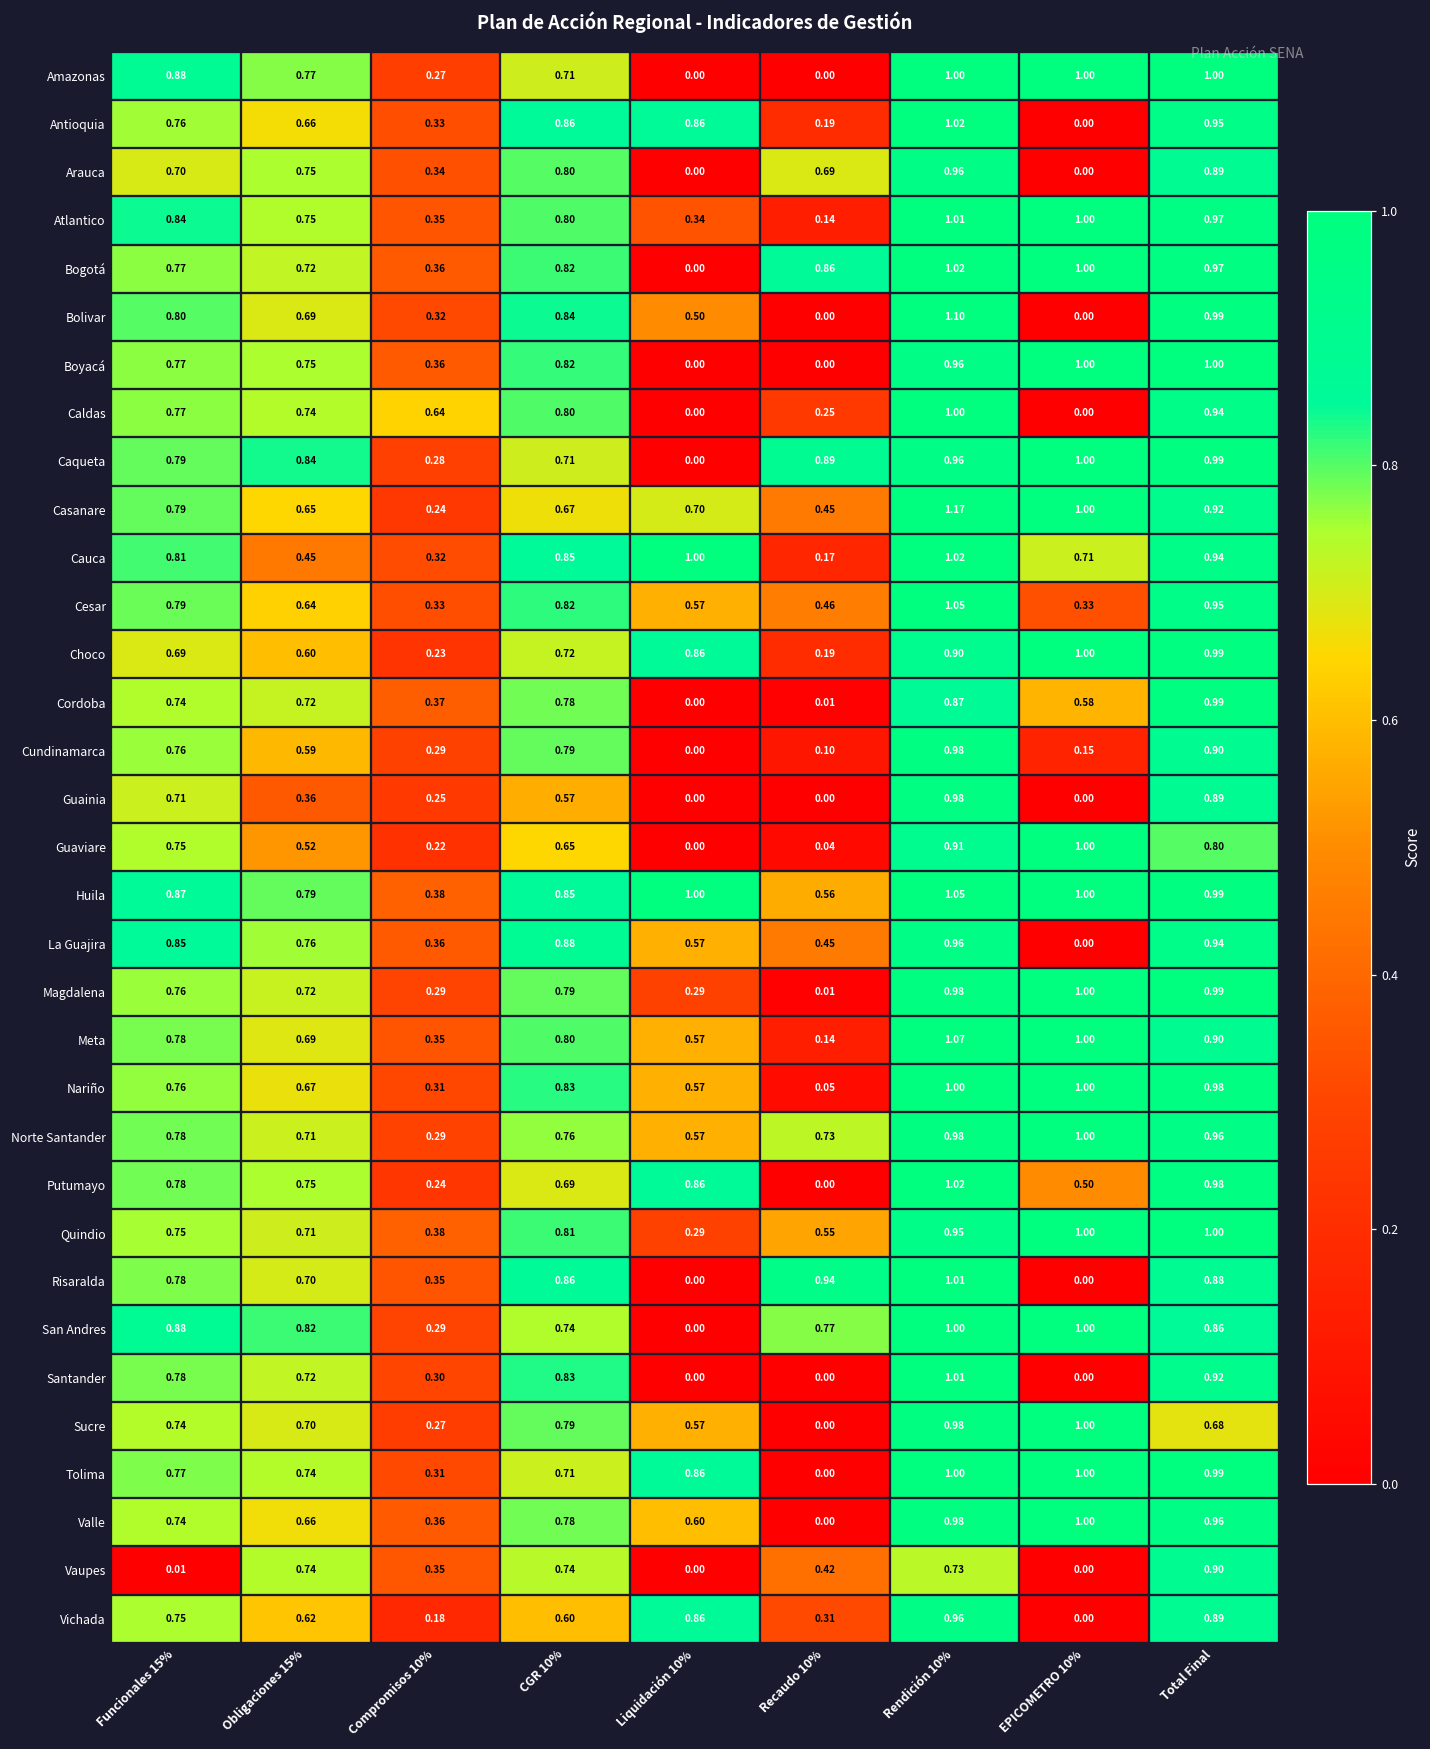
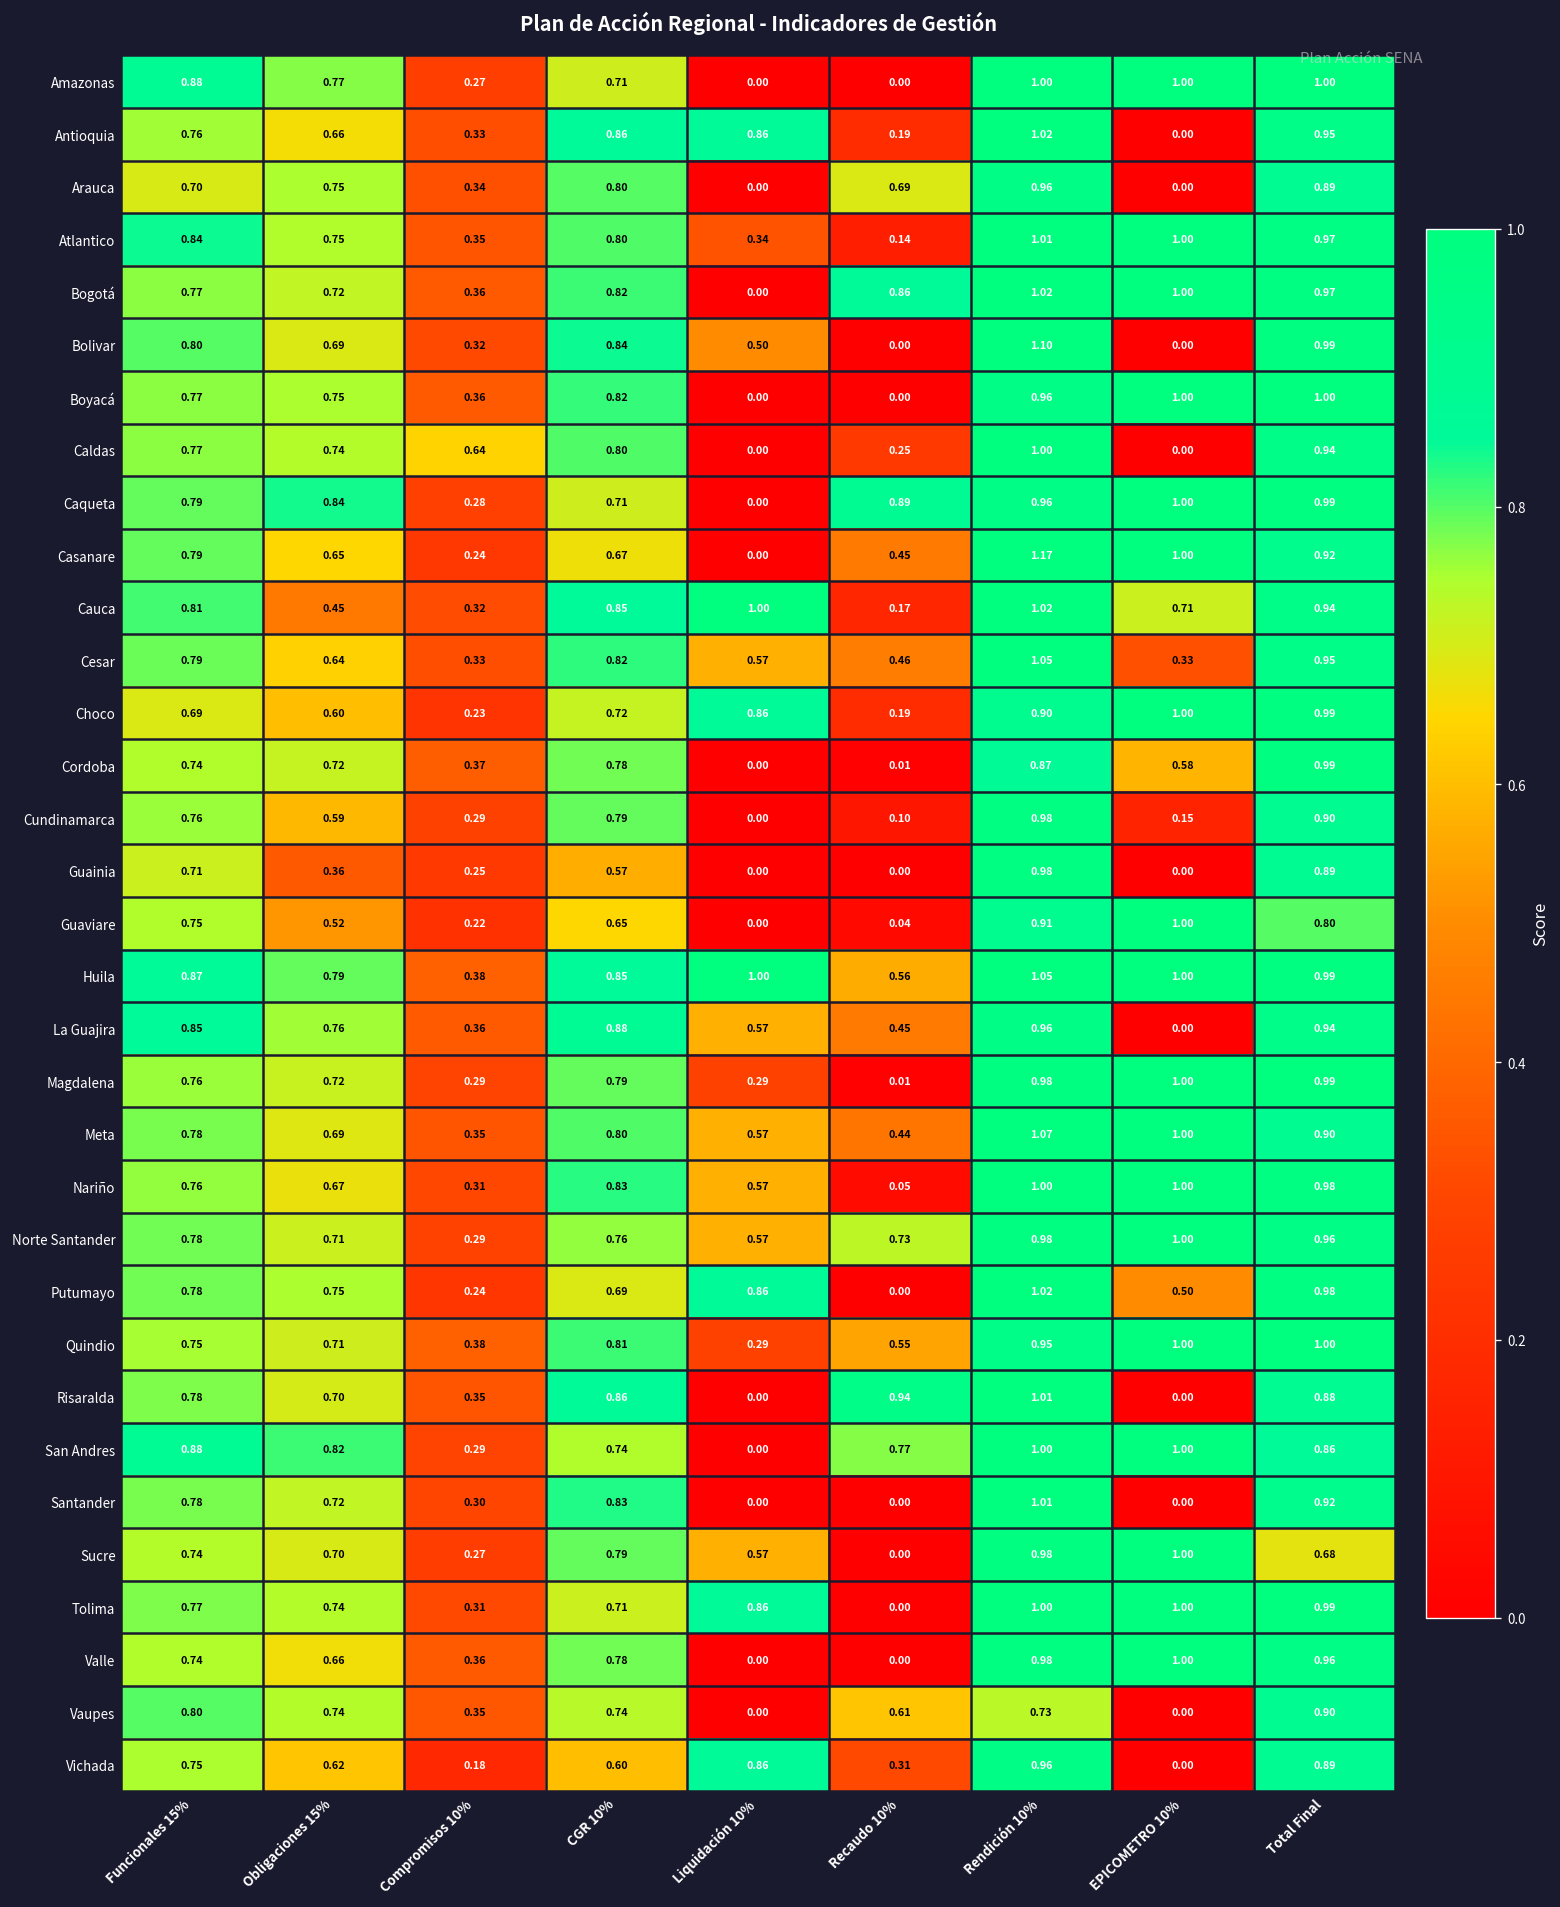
Casanare, Liquidación 10%: 0.70 -> 0.00
Meta, Recaudo 10%: 0.14 -> 0.44
Valle, Liquidación 10%: 0.60 -> 0.00
Vaupes, Funcionales 15%: 0.01 -> 0.80
Vaupes, Recaudo 10%: 0.42 -> 0.61
